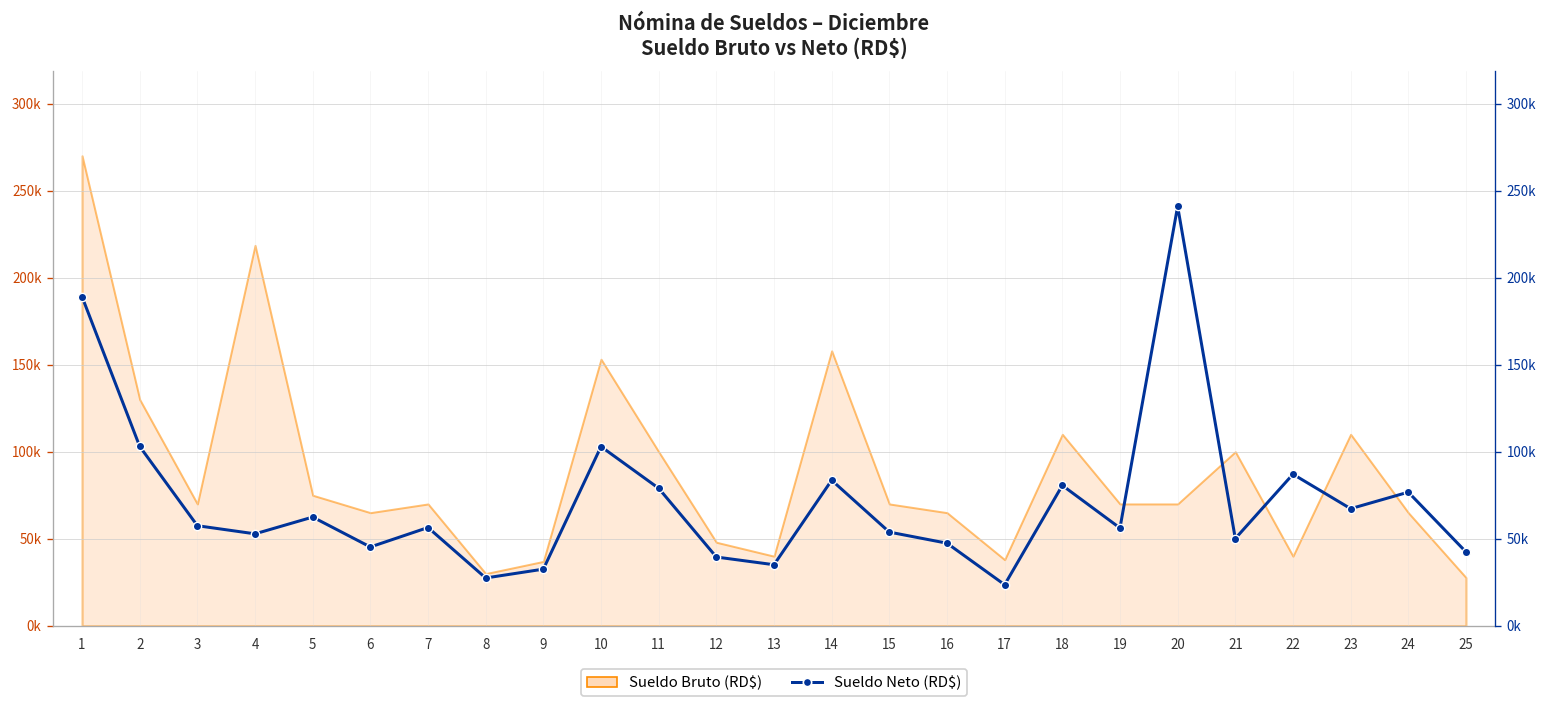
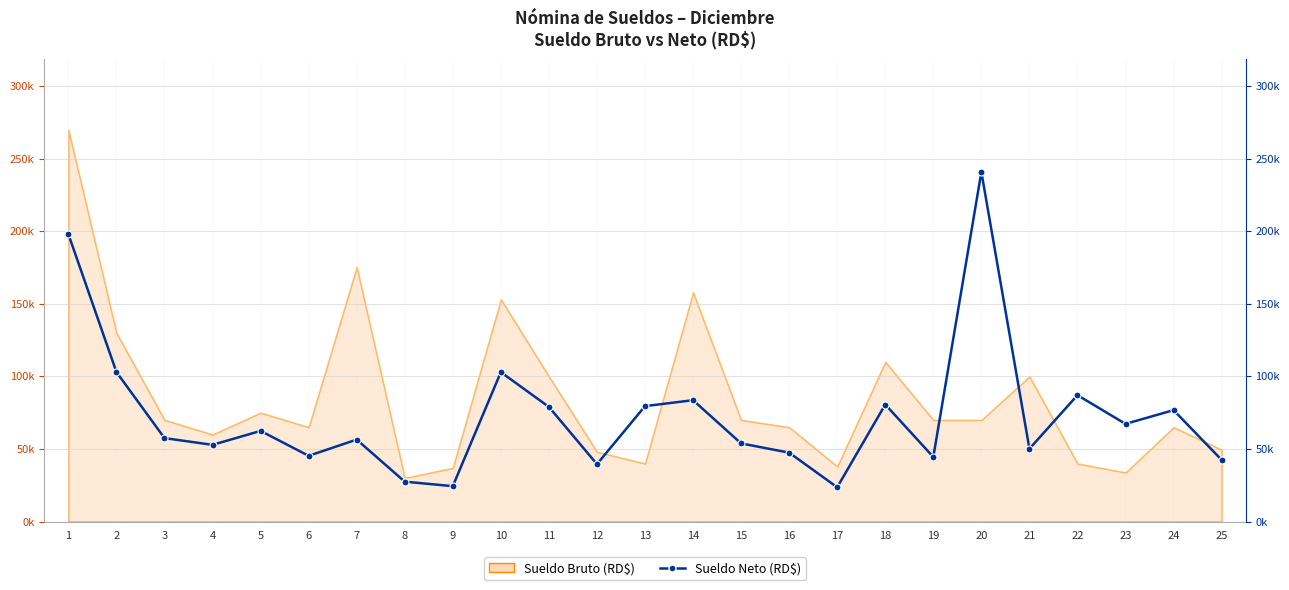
Sueldo Neto (RD$), 1: 189000 -> 198000
Sueldo Bruto (RD$), 4: 219000 -> 60000
Sueldo Bruto (RD$), 7: 70000 -> 175000
Sueldo Neto (RD$), 9: 33000 -> 24000
Sueldo Neto (RD$), 13: 35000 -> 80000
Sueldo Neto (RD$), 19: 56000 -> 44000
Sueldo Bruto (RD$), 23: 110000 -> 34000
Sueldo Bruto (RD$), 25: 28000 -> 50000
